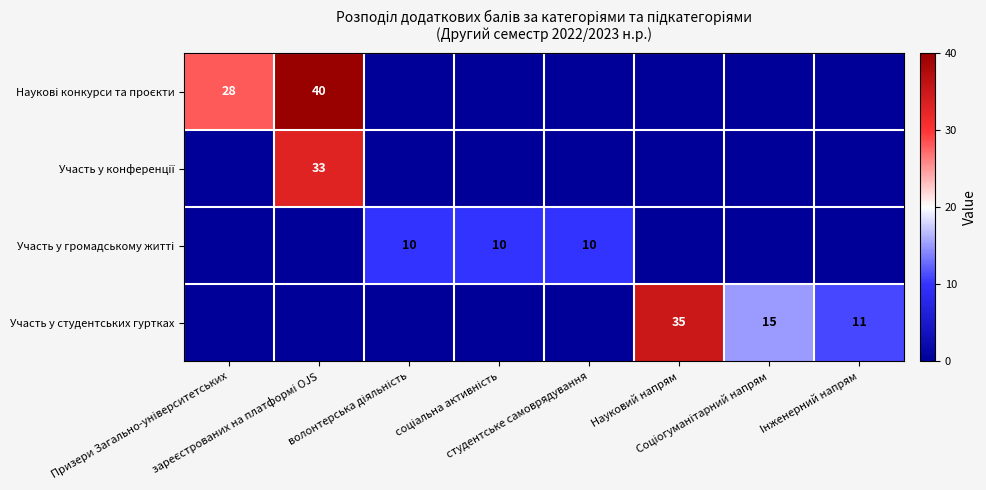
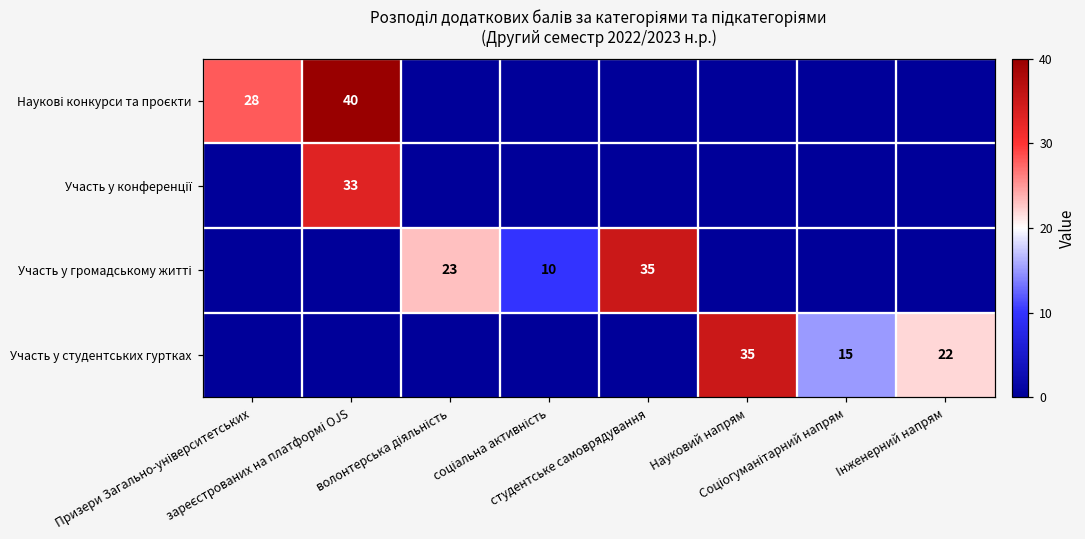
Участь у громадському житті, волонтерська діяльність: 10 -> 23
Участь у громадському житті, студентське самоврядування: 10 -> 35
Участь у студентських гуртках, Інженерний напрям: 11 -> 22
